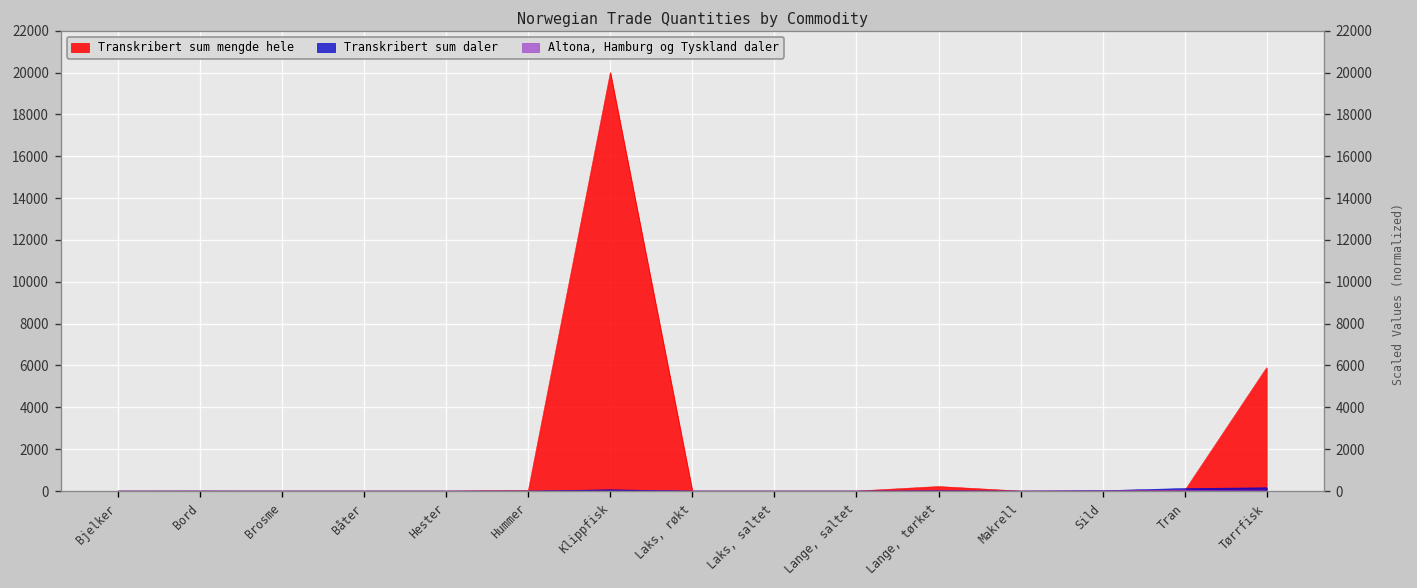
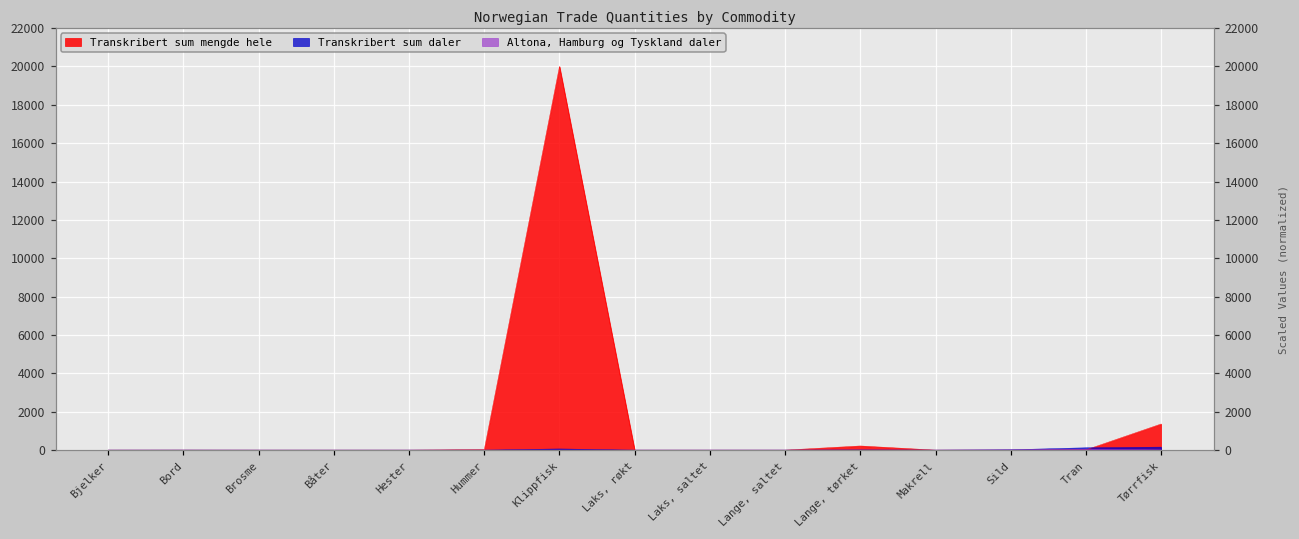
Transkribert sum mengde hele, Tørrfisk: 5900 -> 1400
